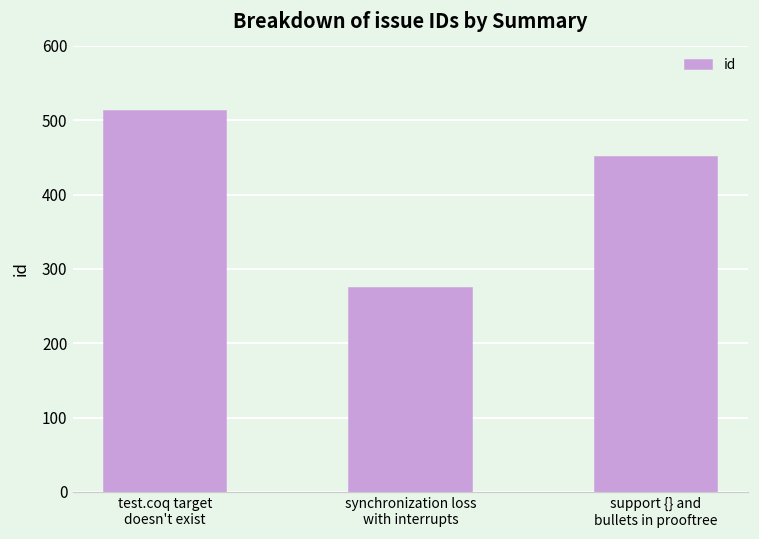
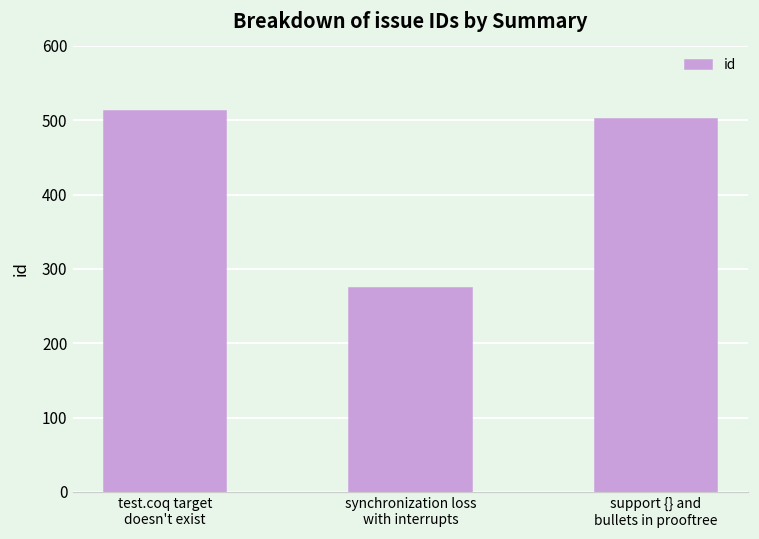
support {} and bullets in prooftree: 450 -> 500
